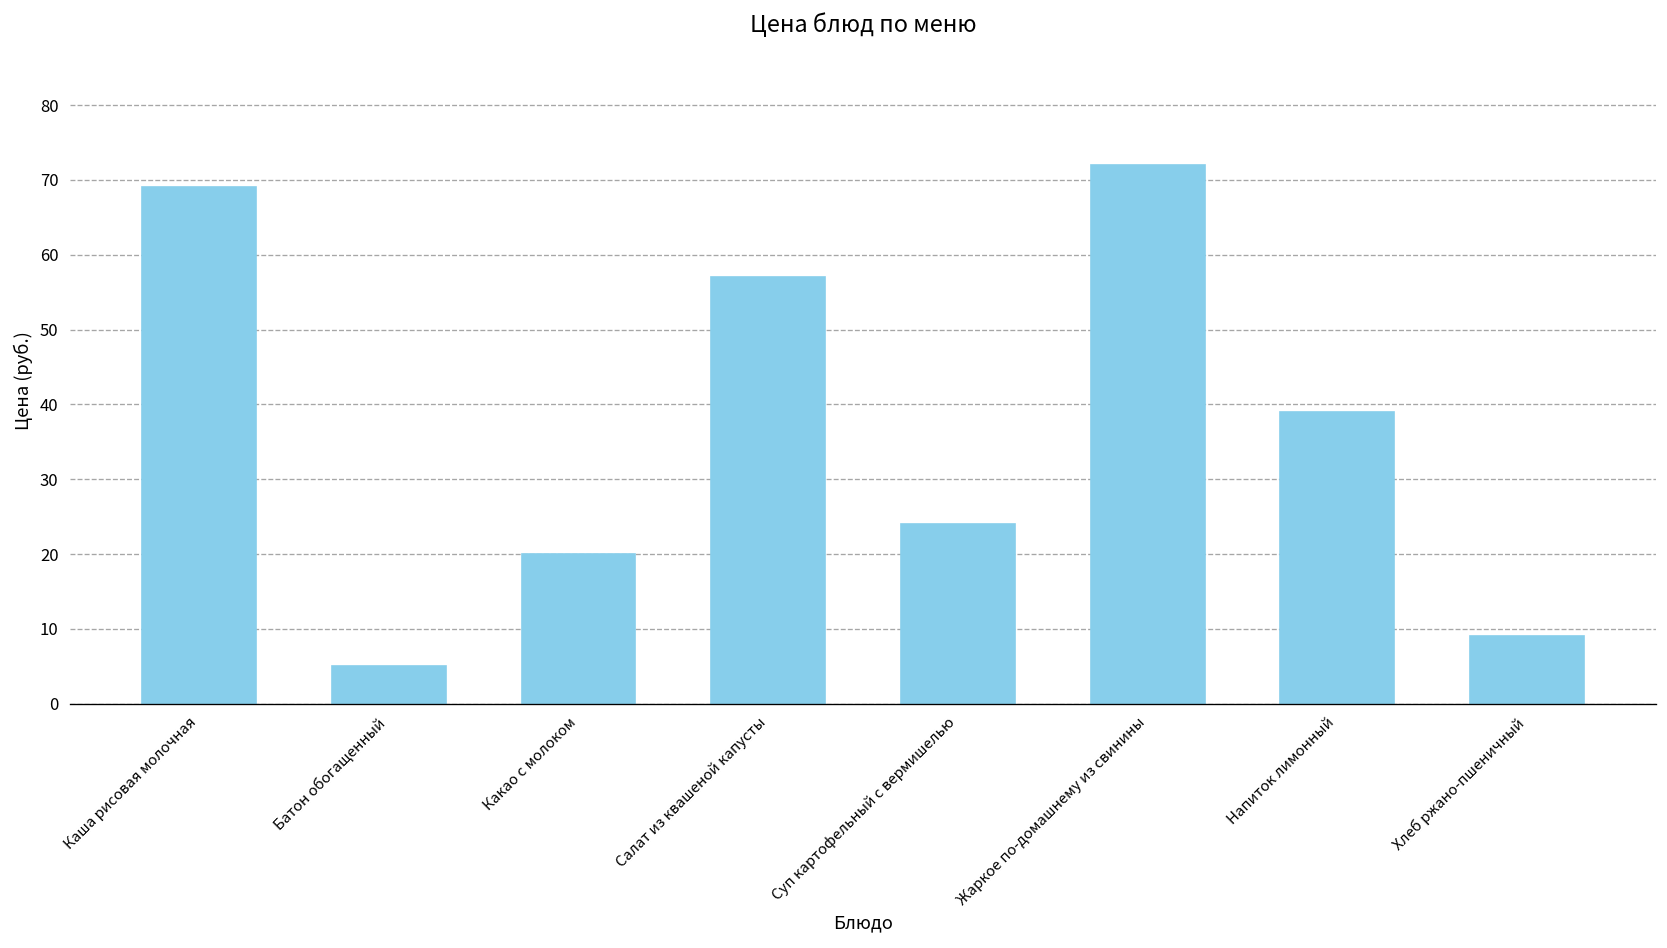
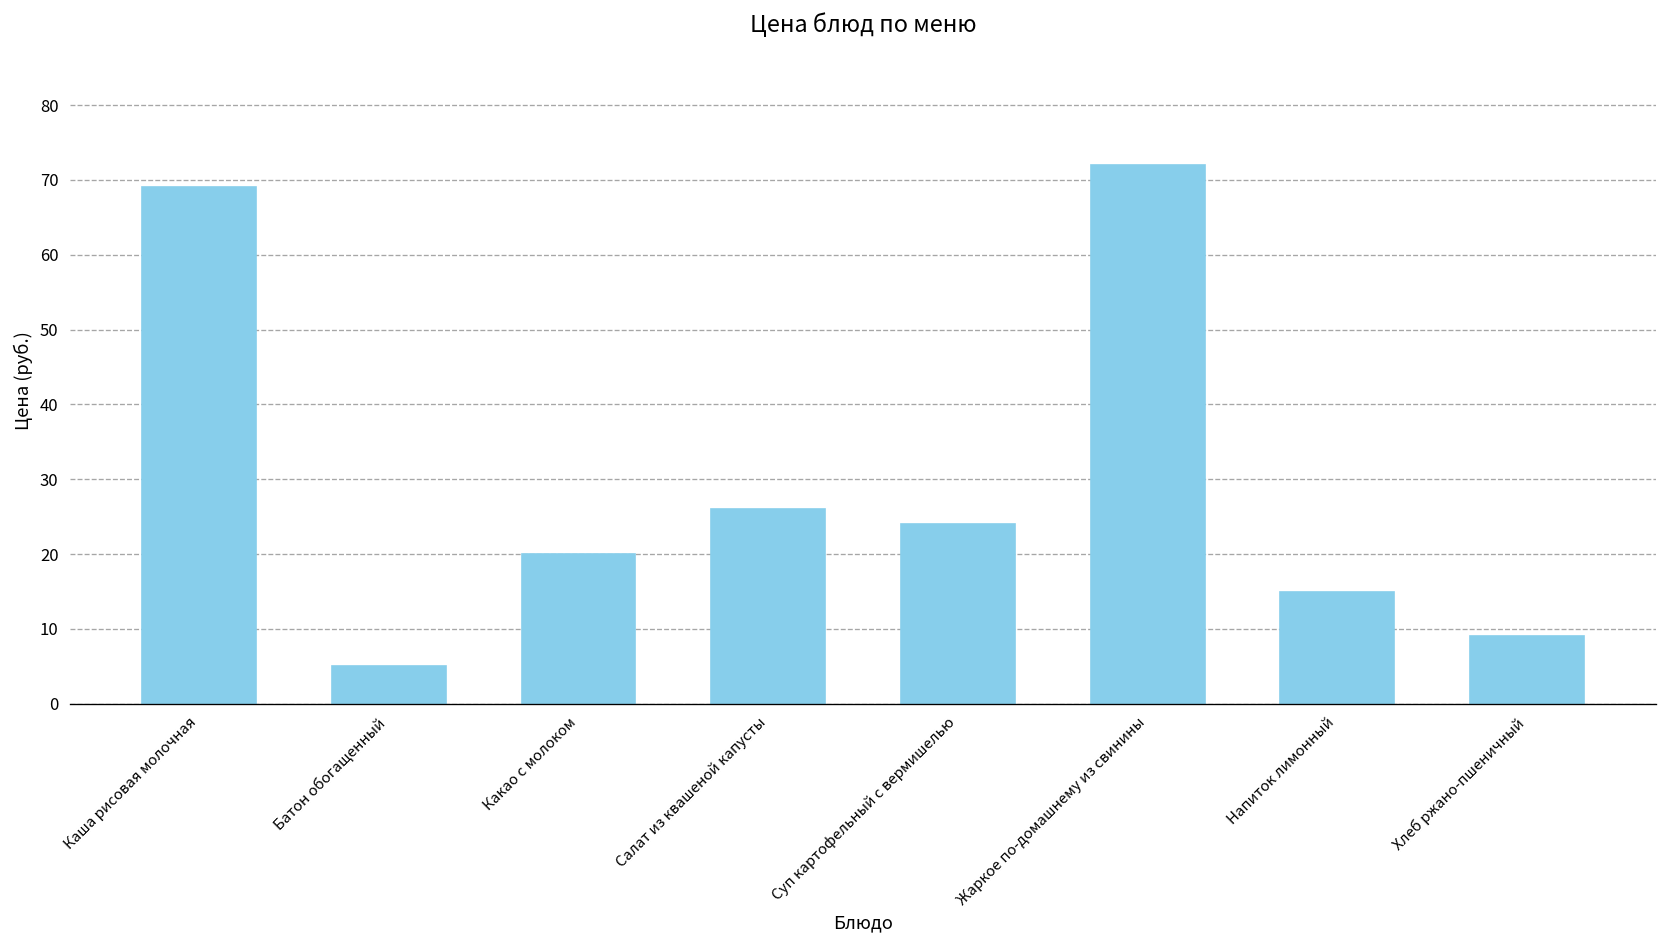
Салат из квашеной капусты: 57 -> 26
Напиток лимонный: 39 -> 15
